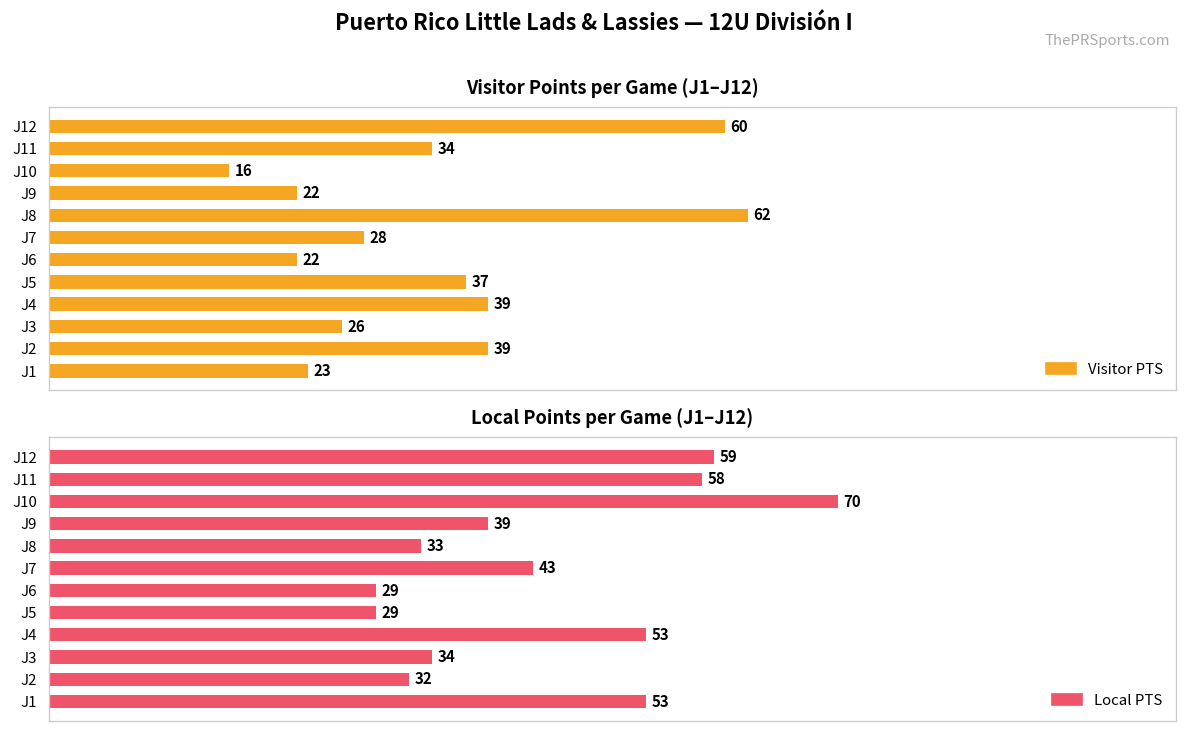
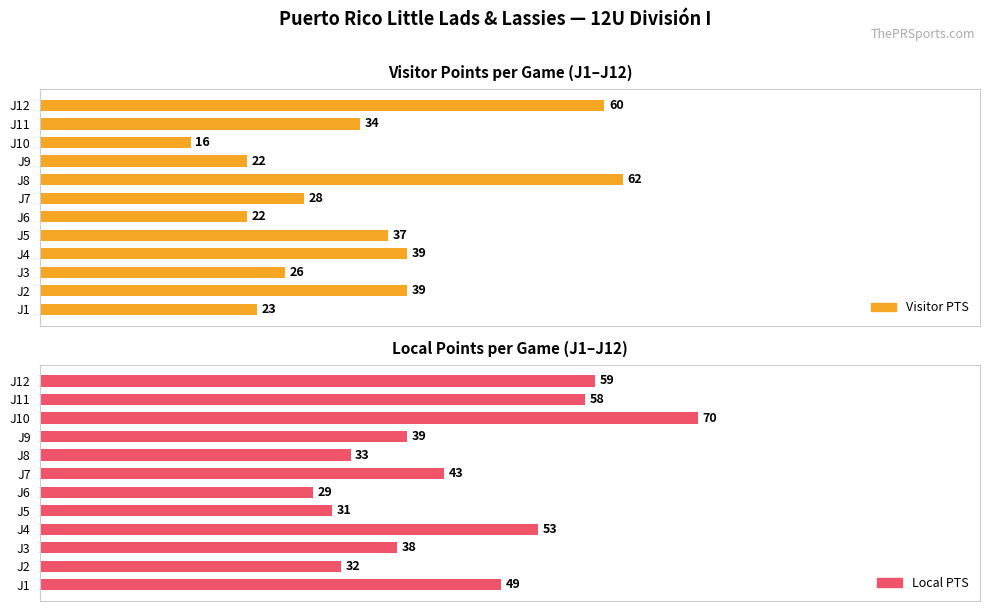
Local Points per Game (J1–J12), J5: 29 -> 31
Local Points per Game (J1–J12), J3: 34 -> 38
Local Points per Game (J1–J12), J1: 53 -> 49
